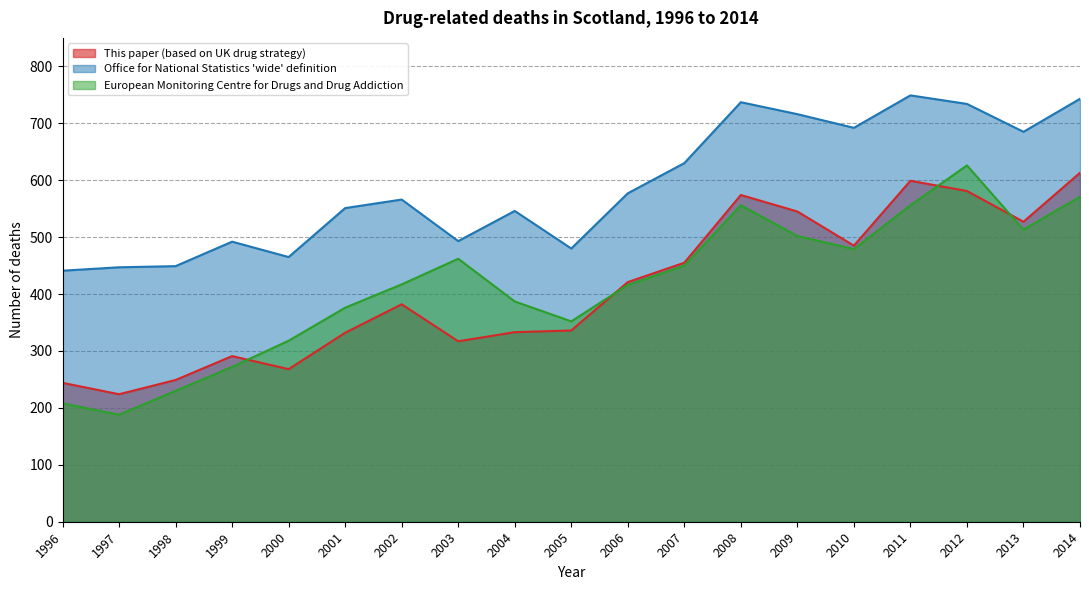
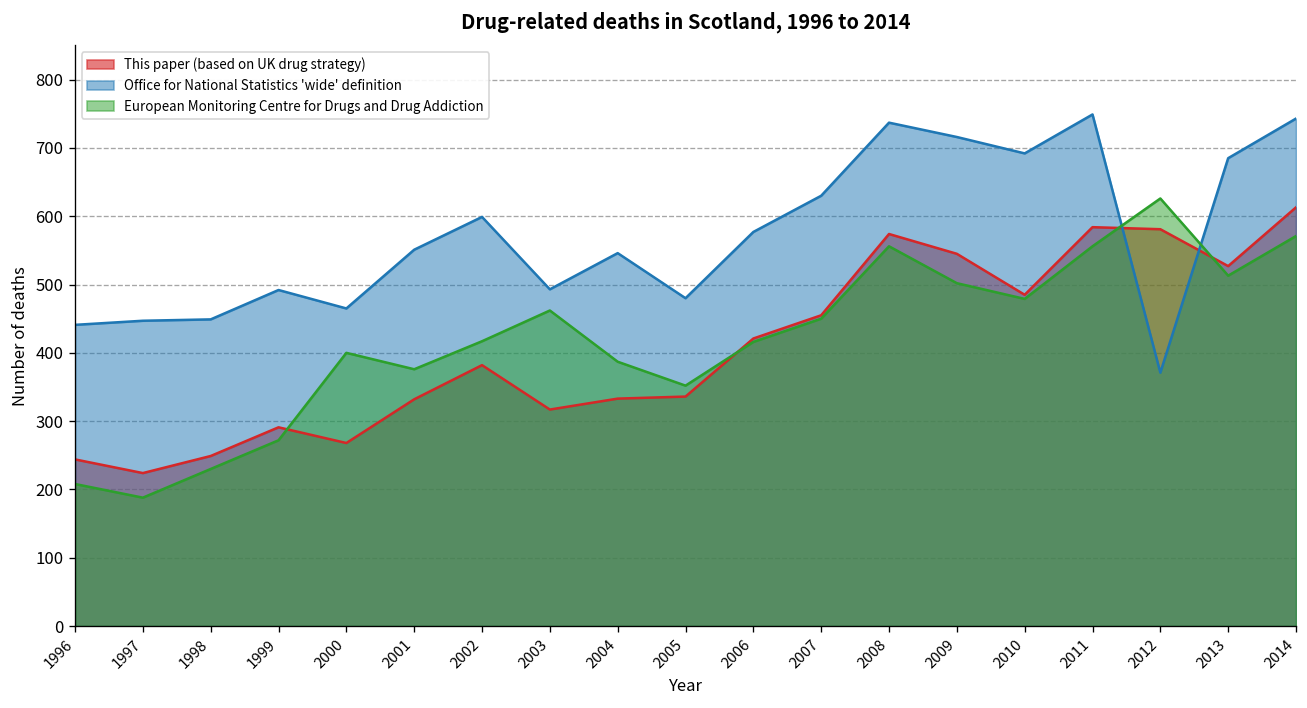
European Monitoring Centre for Drugs and Drug Addiction, 2000: 320 -> 400
Office for National Statistics 'wide' definition, 2002: 570 -> 600
This paper (based on UK drug strategy), 2011: 600 -> 580
Office for National Statistics 'wide' definition, 2012: 730 -> 370
